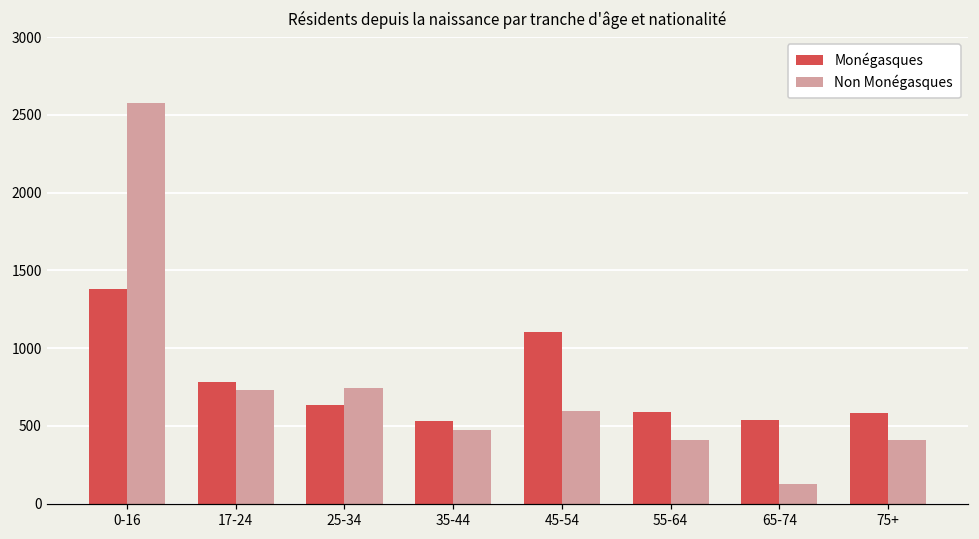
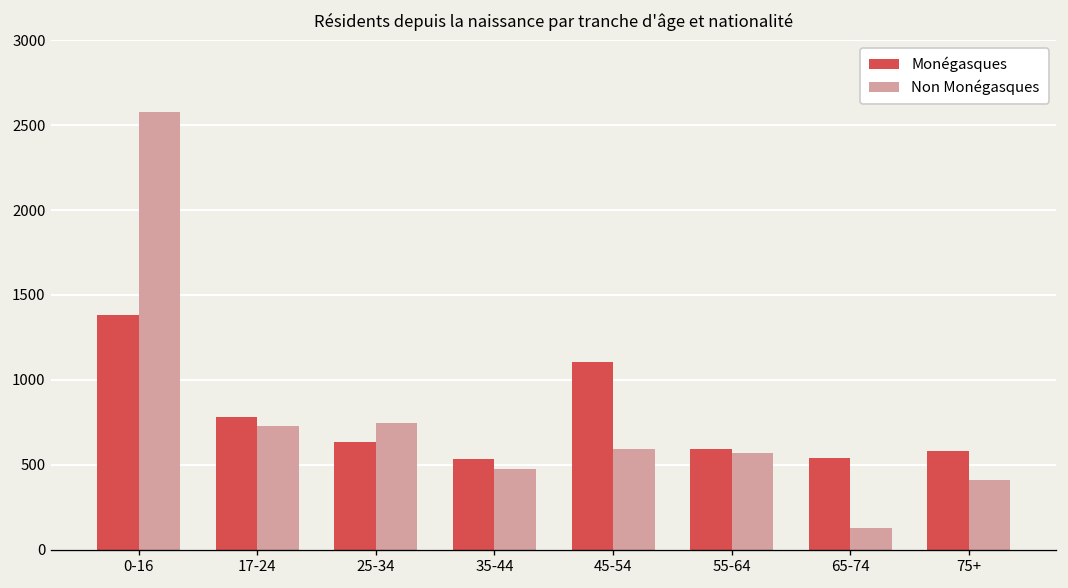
Non Monégasques, 55-64: 410 -> 570
